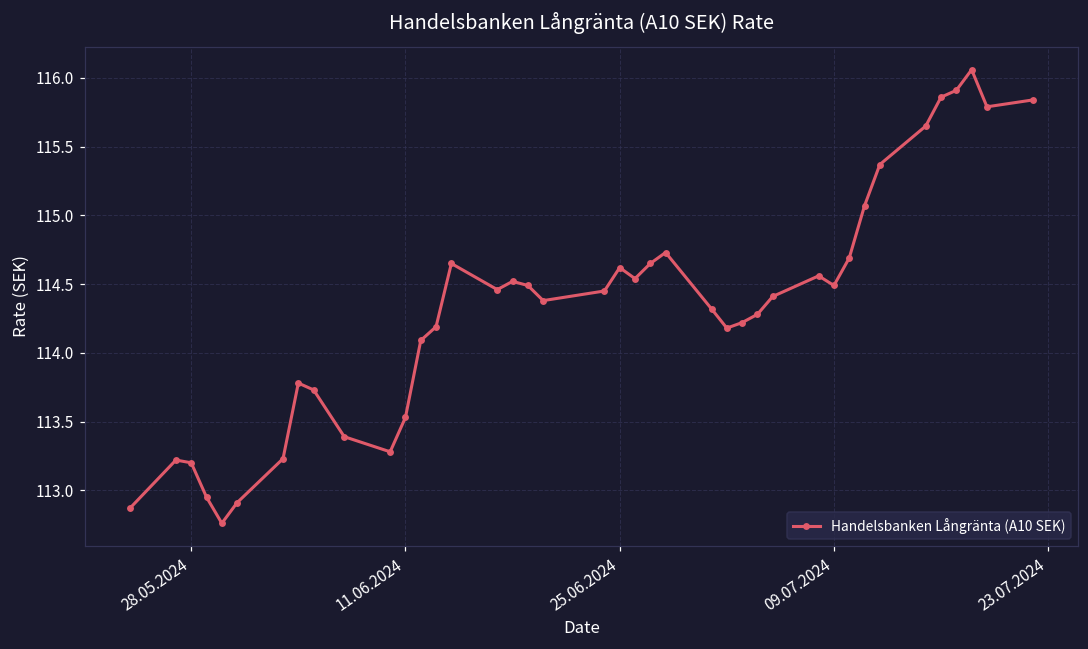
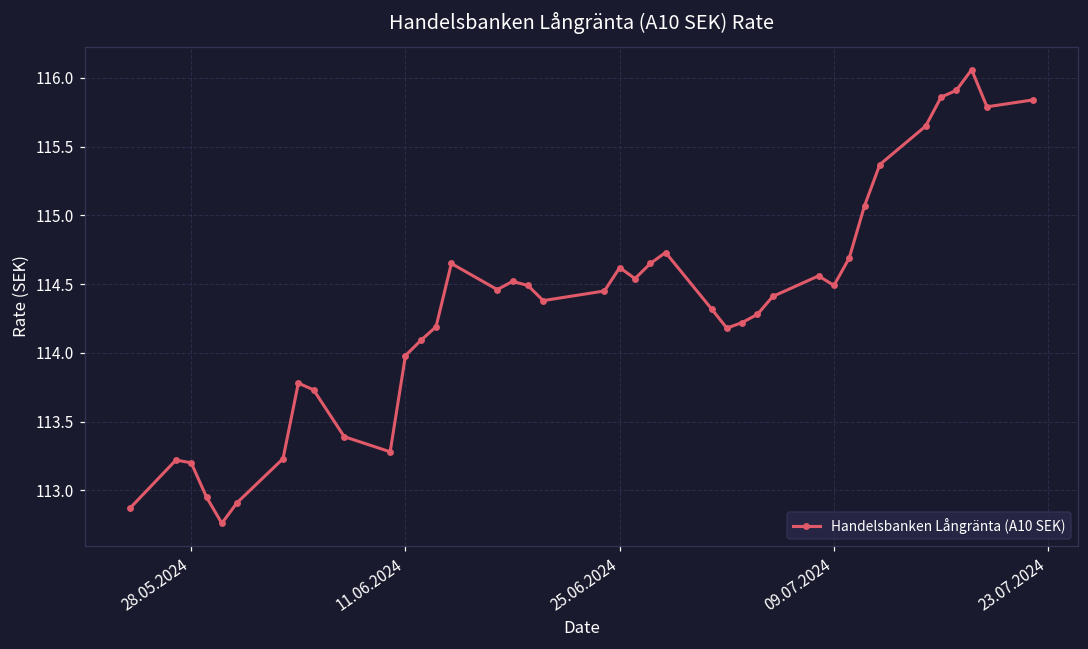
11.06.2024: 113.53 -> 113.98
